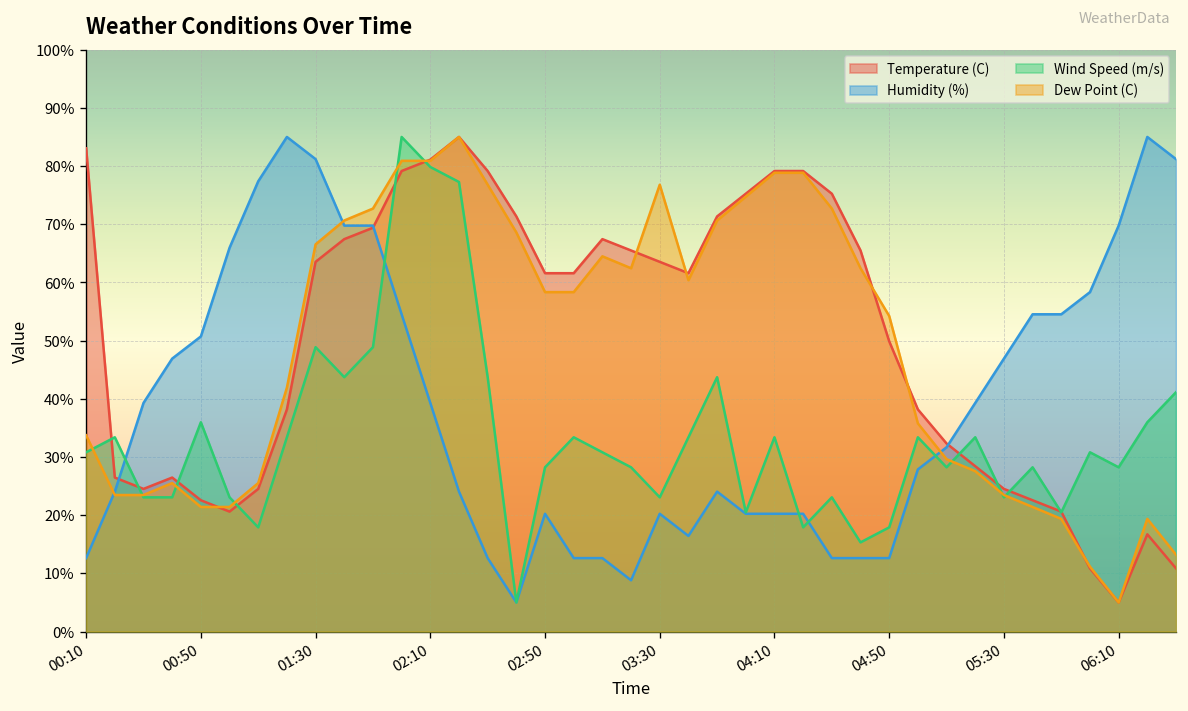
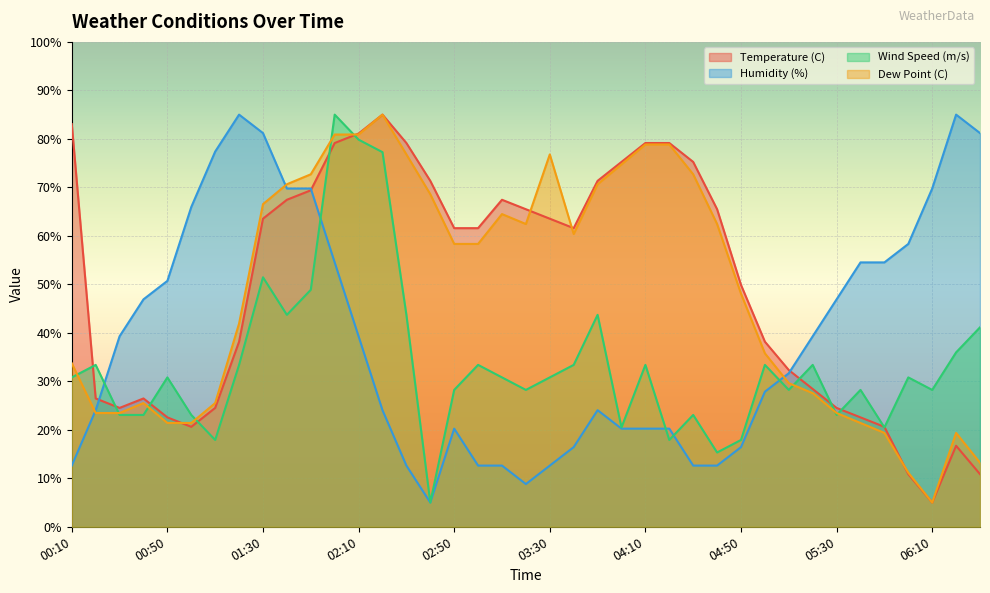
Wind Speed (m/s), 00:50: 36% -> 31%
Wind Speed (m/s), 01:30: 49% -> 51%
Humidity (%), 03:30: 20% -> 13%
Wind Speed (m/s), 03:30: 23% -> 31%
Humidity (%), 04:50: 13% -> 16%
Dew Point (C), 04:50: 54% -> 48%
